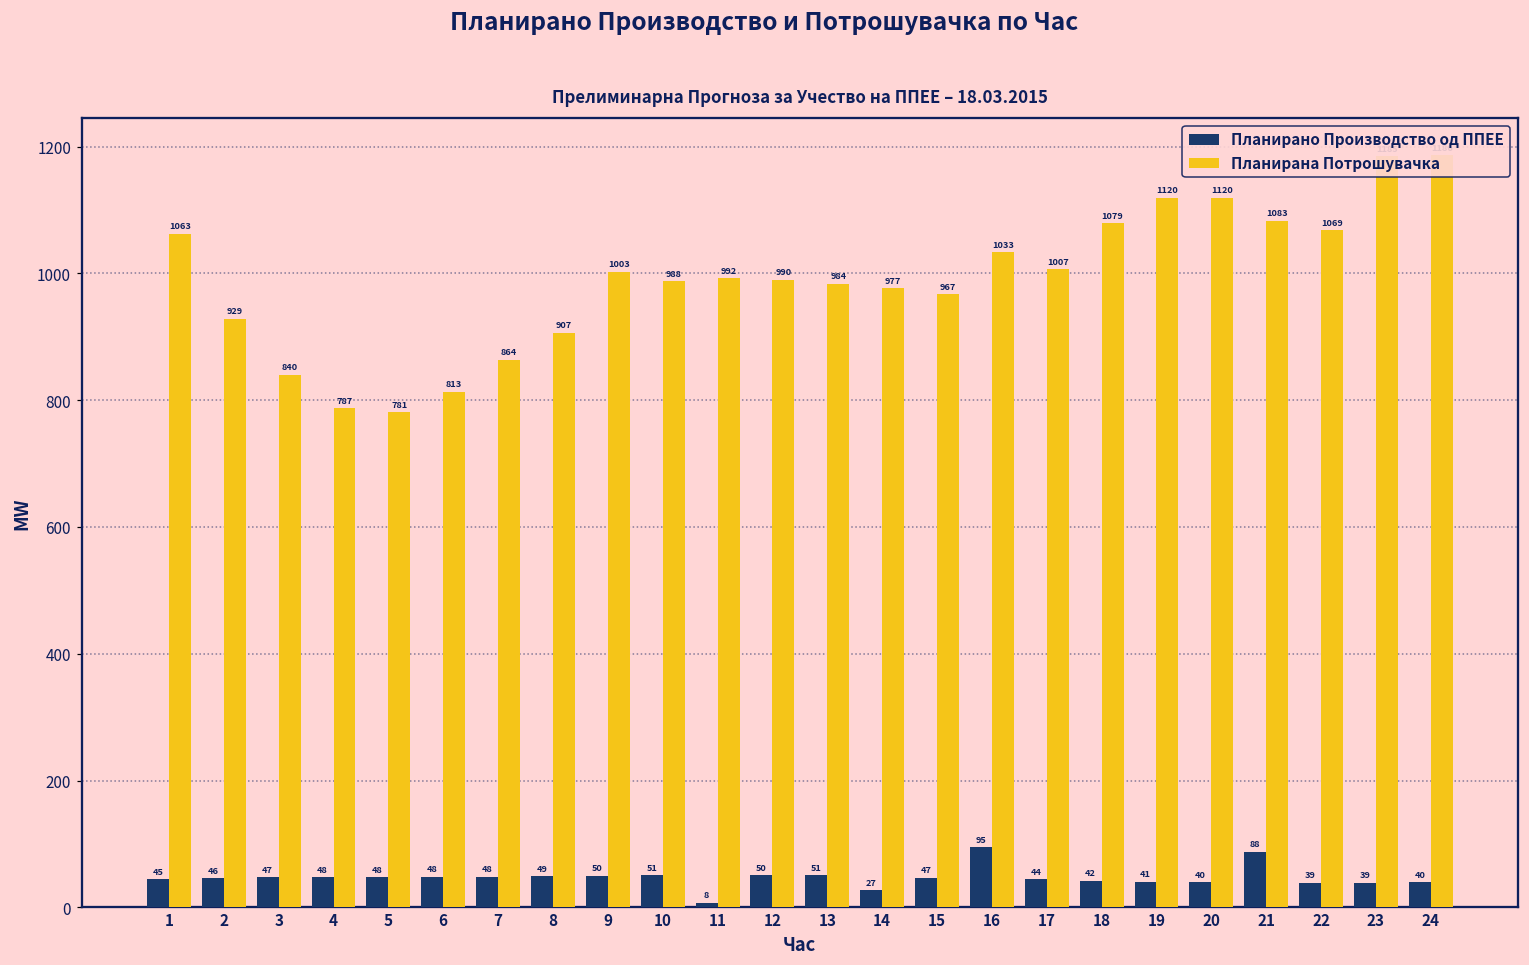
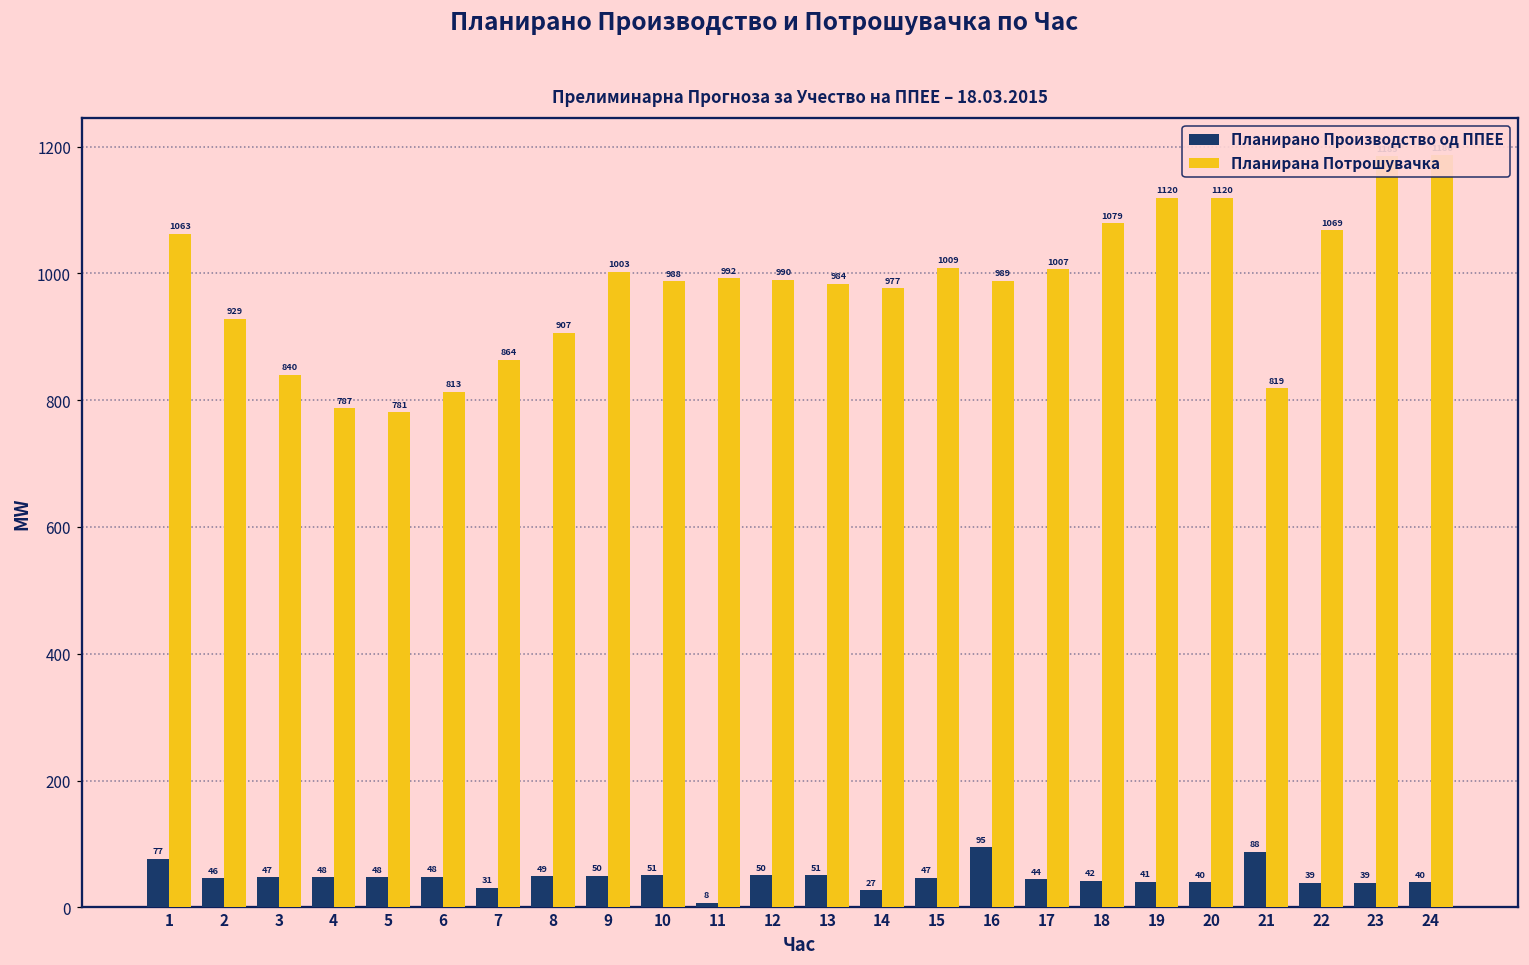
Планирано Производство од ППЕЕ, 1: 45 -> 77
Планирано Производство од ППЕЕ, 7: 48 -> 31
Планирана Потрошувачка, 15: 967 -> 1009
Планирана Потрошувачка, 16: 1033 -> 989
Планирана Потрошувачка, 21: 1083 -> 819
